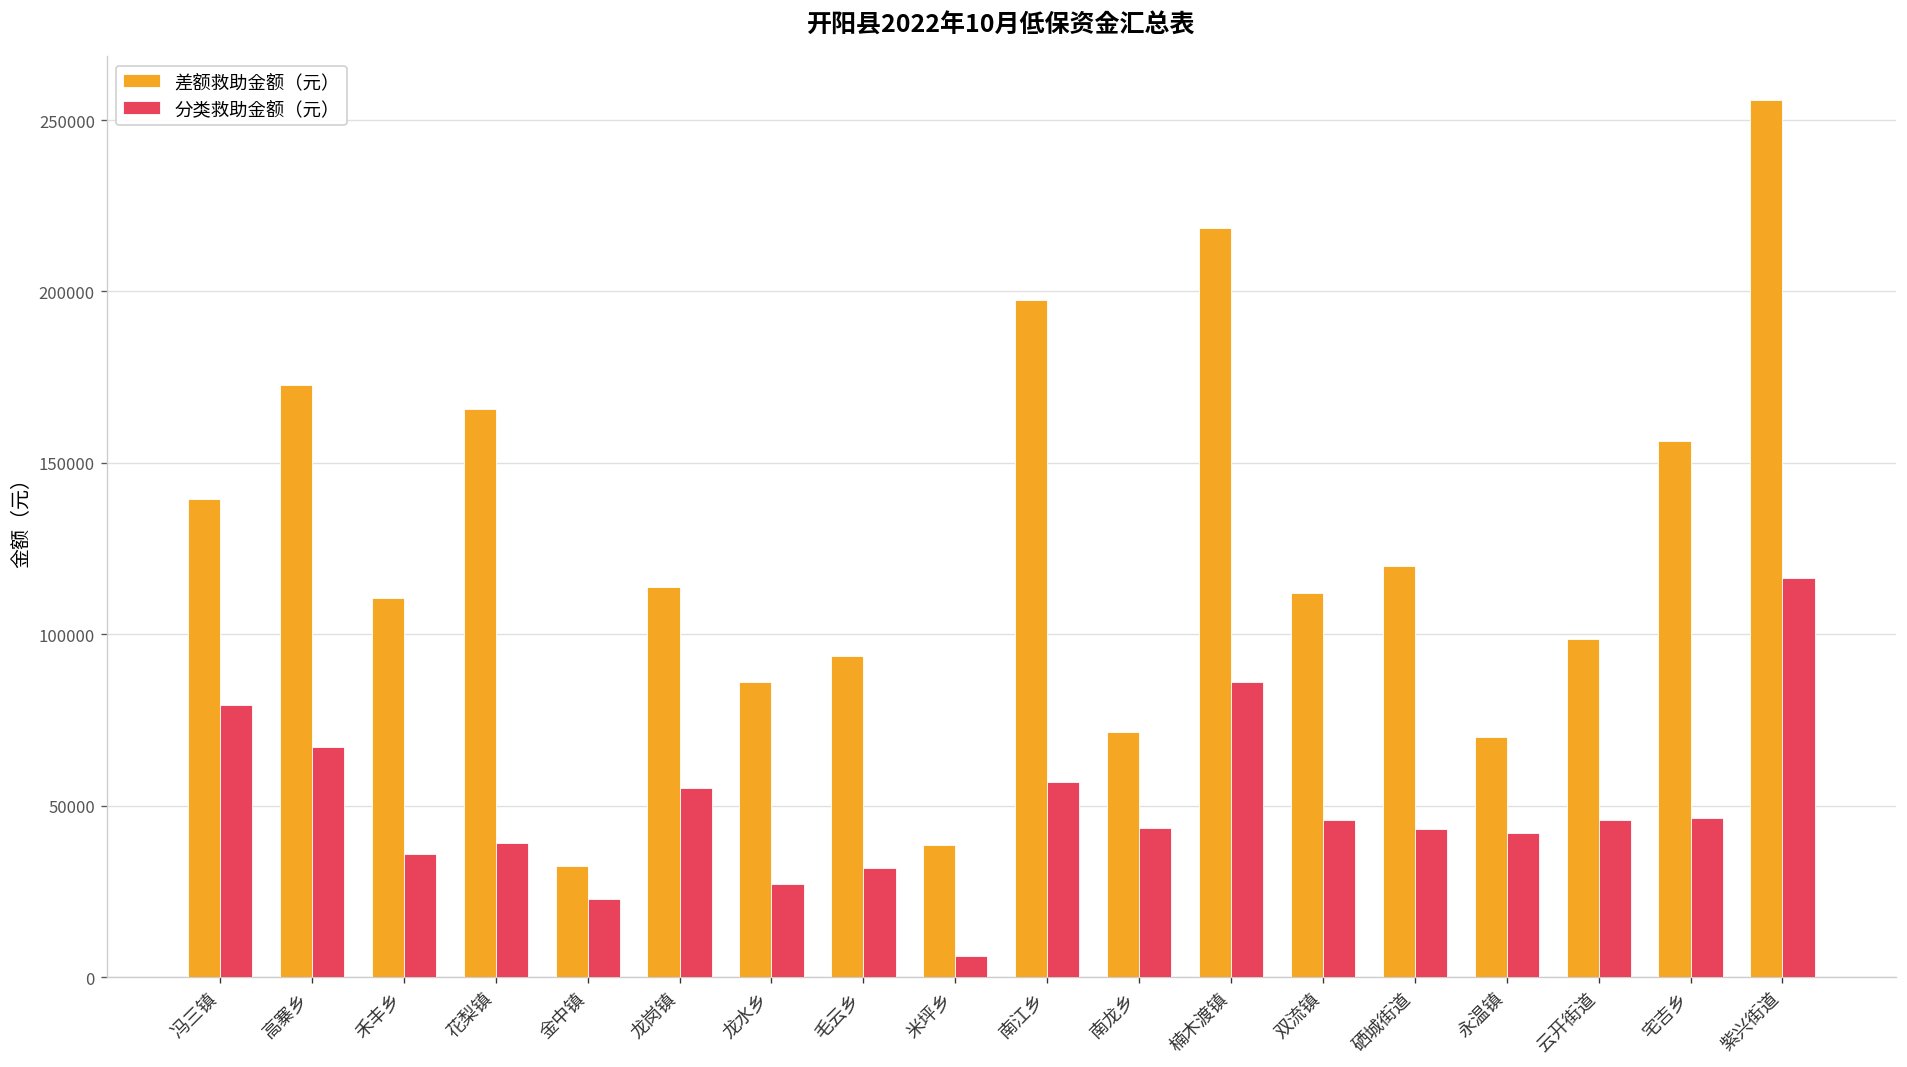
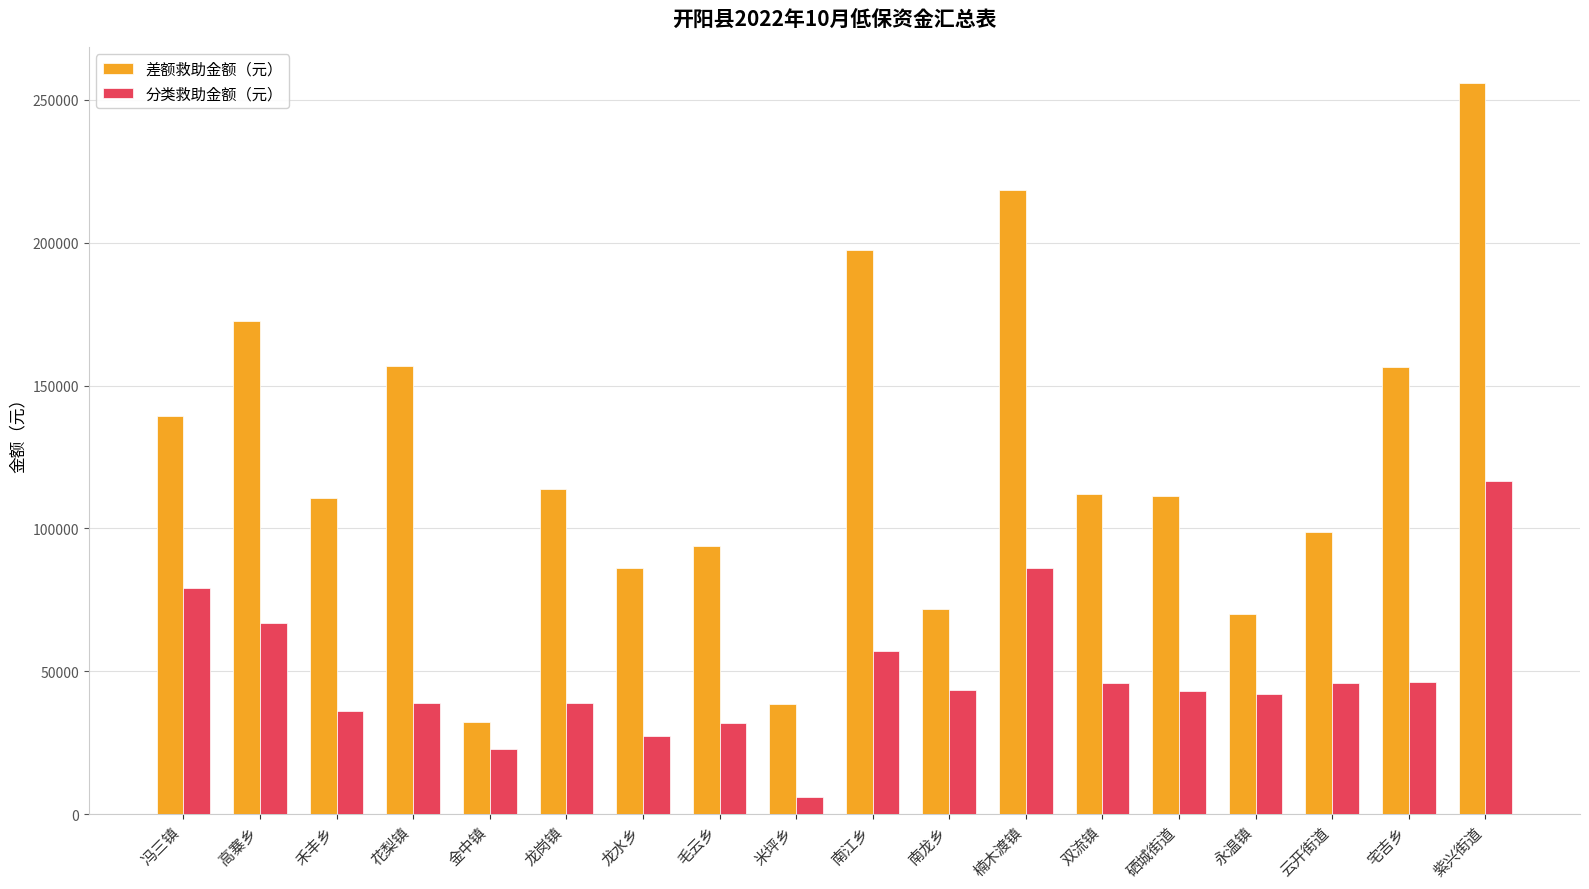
差额救助金额（元）, 花梨镇: 166000 -> 157000
分类救助金额（元）, 龙岗镇: 55000 -> 39000
差额救助金额（元）, 硒城街道: 120000 -> 111000
